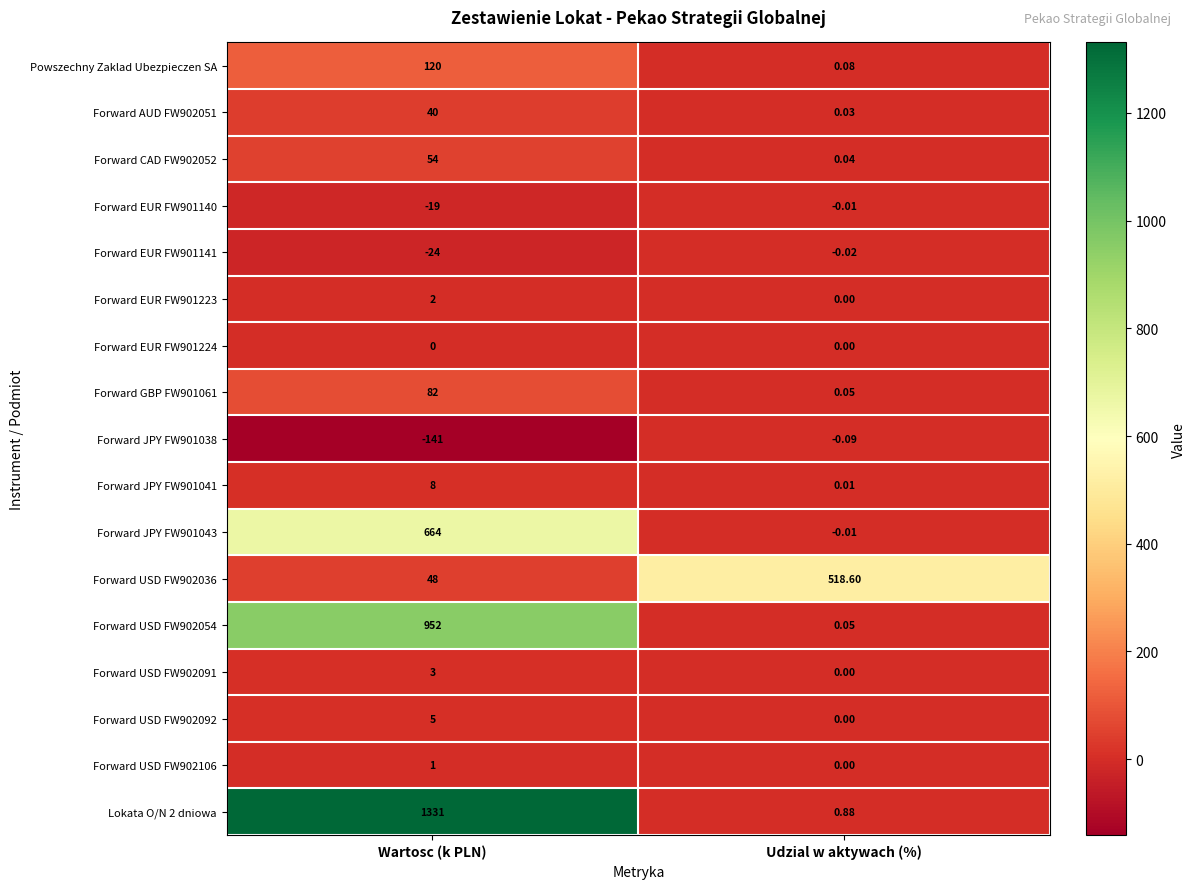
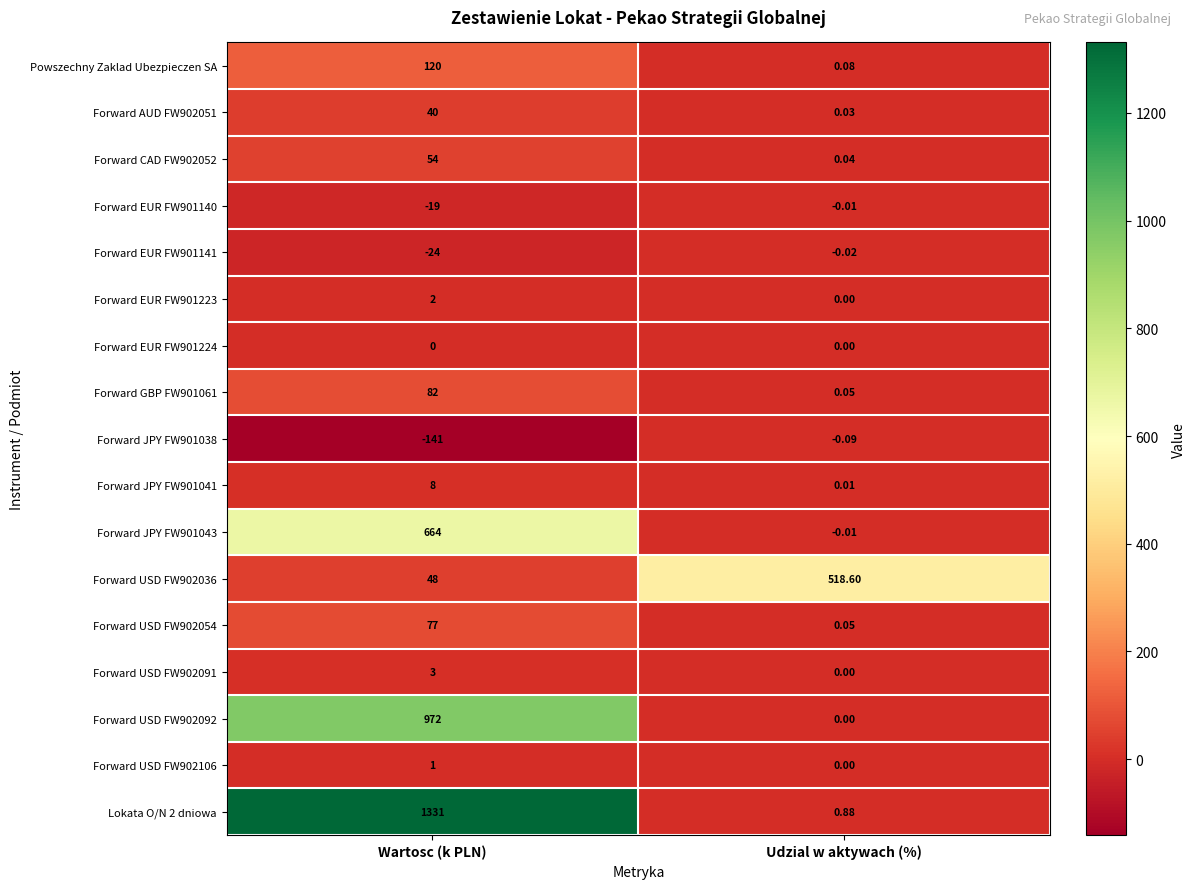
Forward USD FW902054, Wartosc (k PLN): 952 -> 77
Forward USD FW902092, Wartosc (k PLN): 5 -> 972
